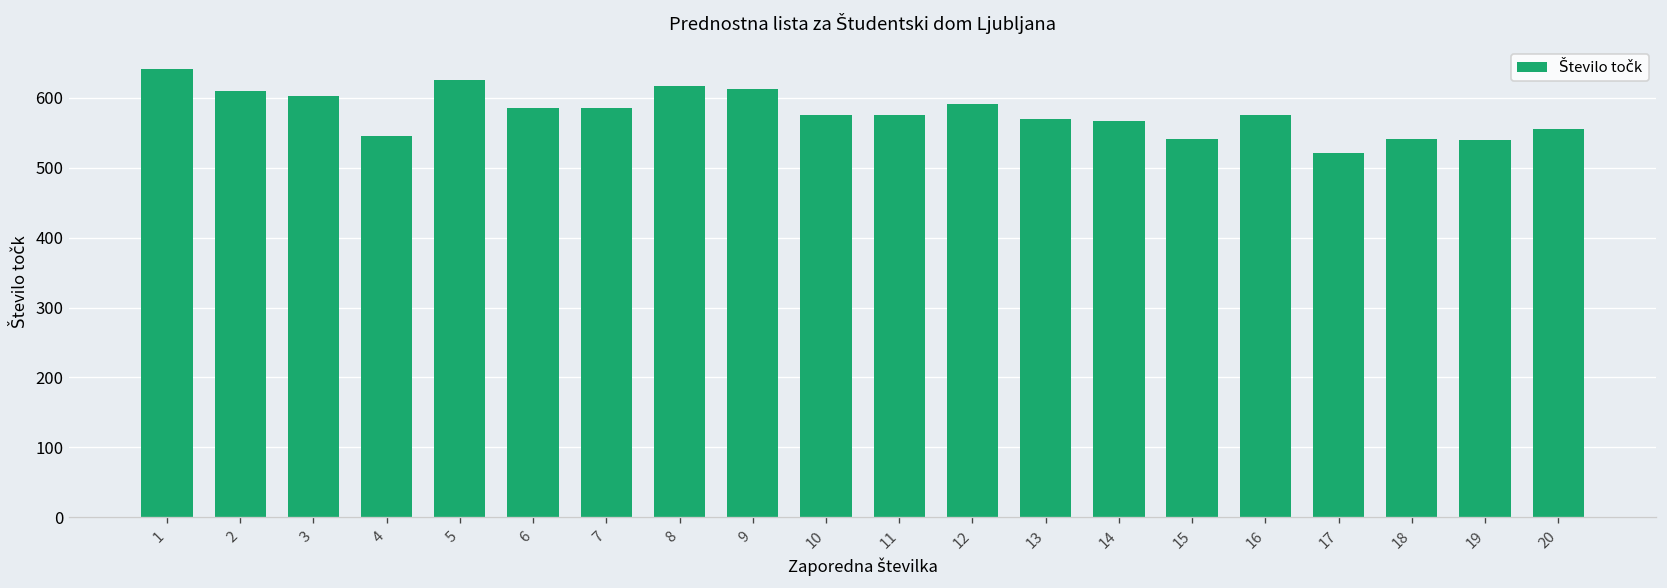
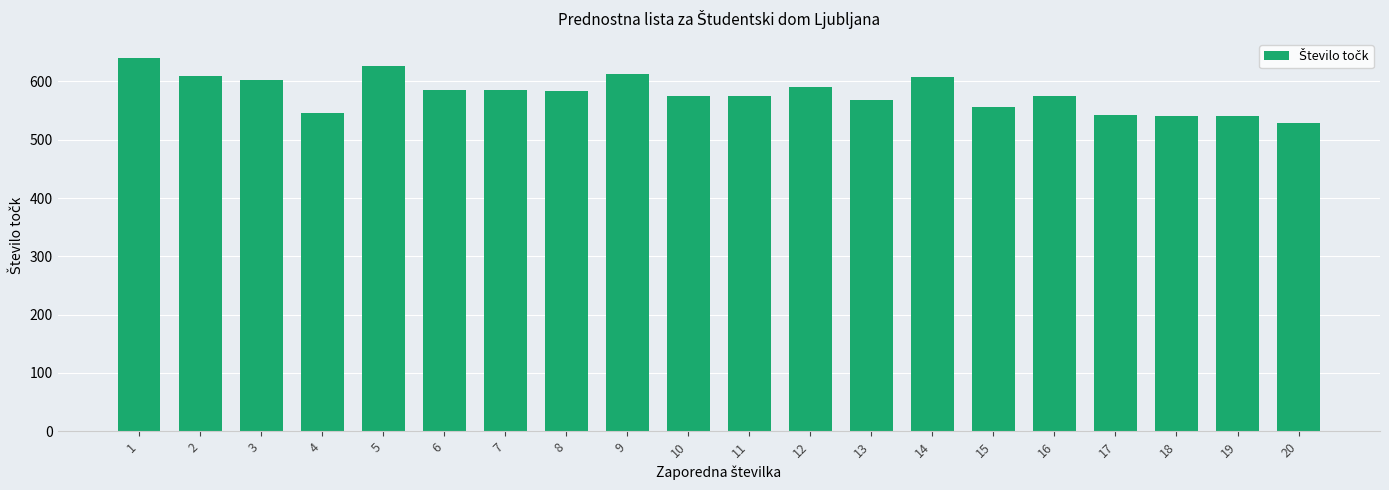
8: 620 -> 580
14: 570 -> 610
15: 540 -> 560
17: 520 -> 540
20: 560 -> 530
